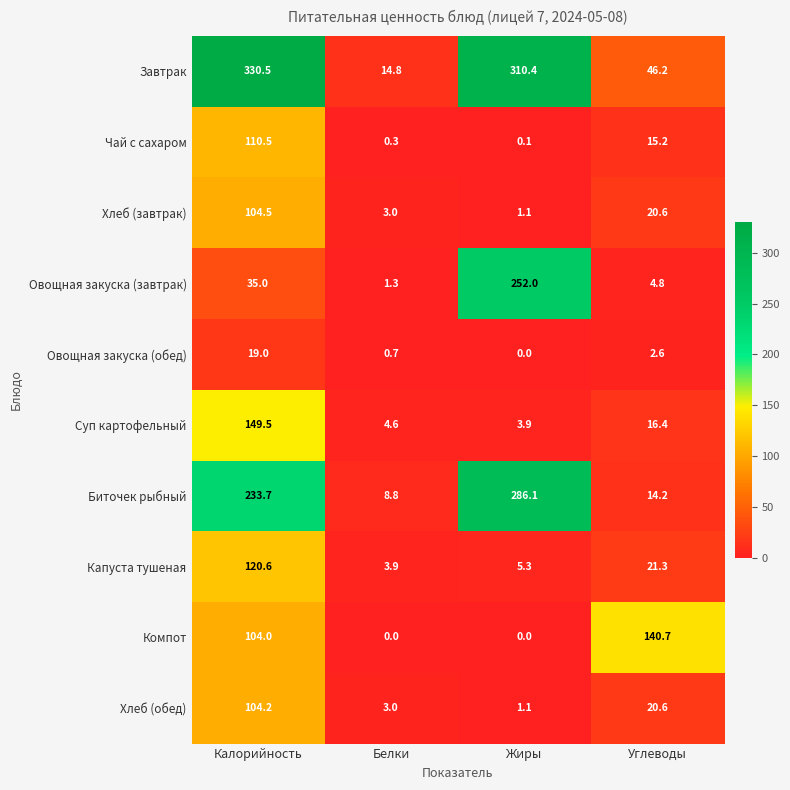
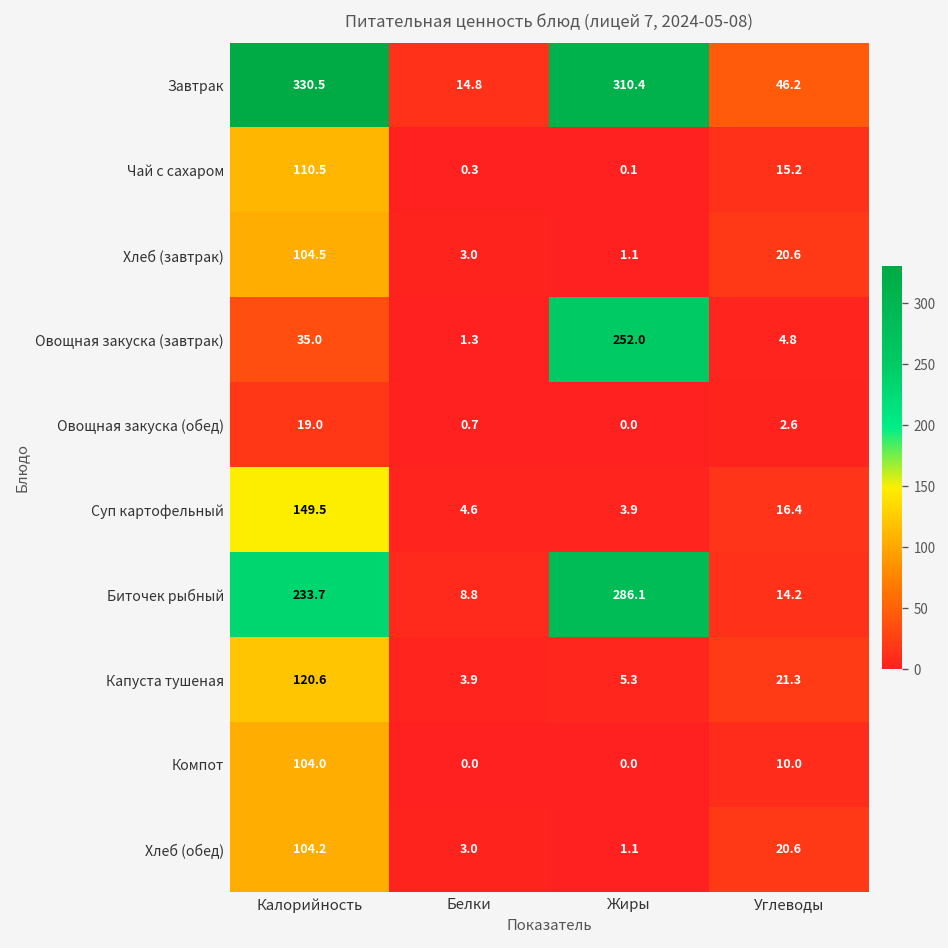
Компот, Углеводы: 140.7 -> 10.0
